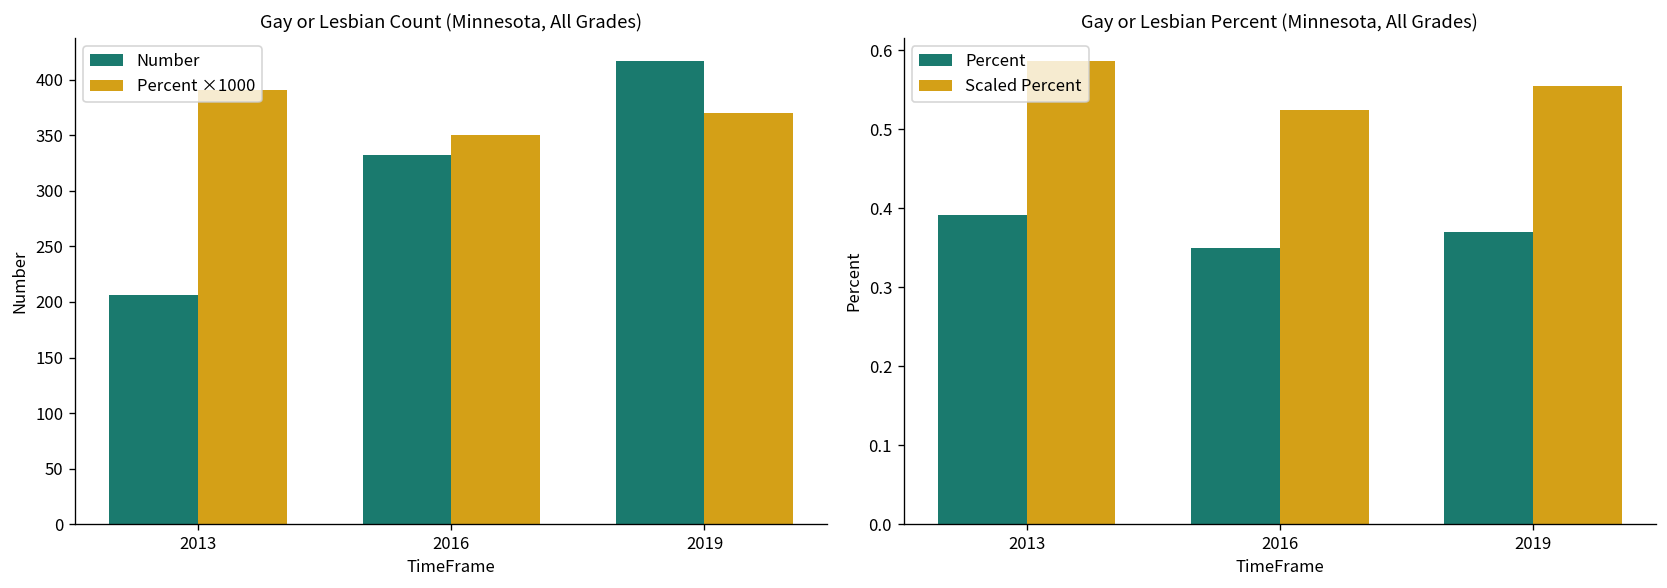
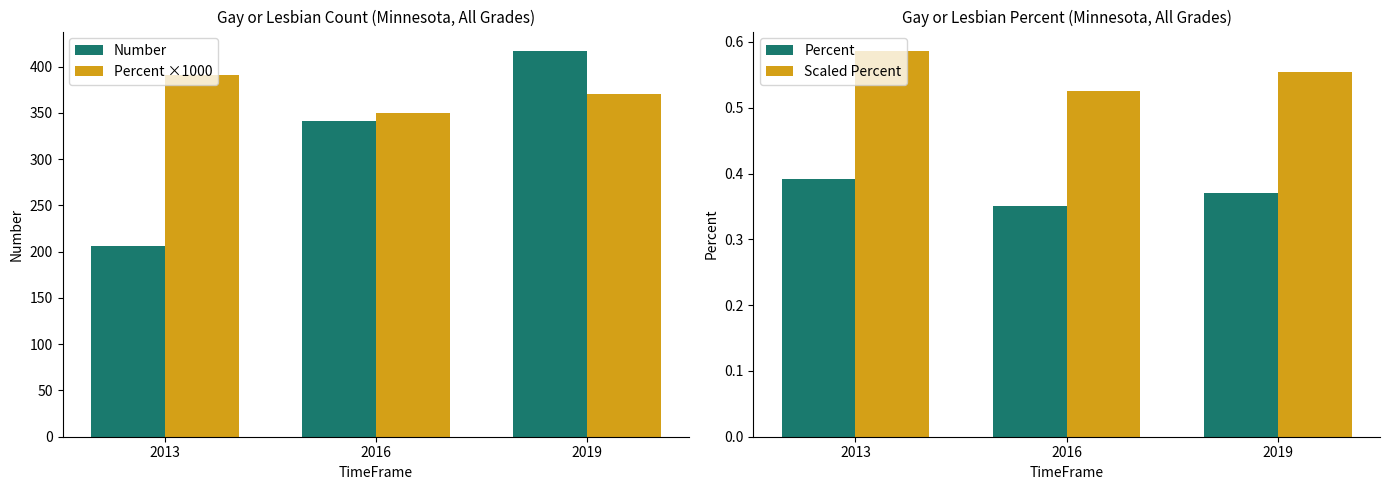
Gay or Lesbian Count (Minnesota, All Grades), Number, 2016: 330 -> 340
